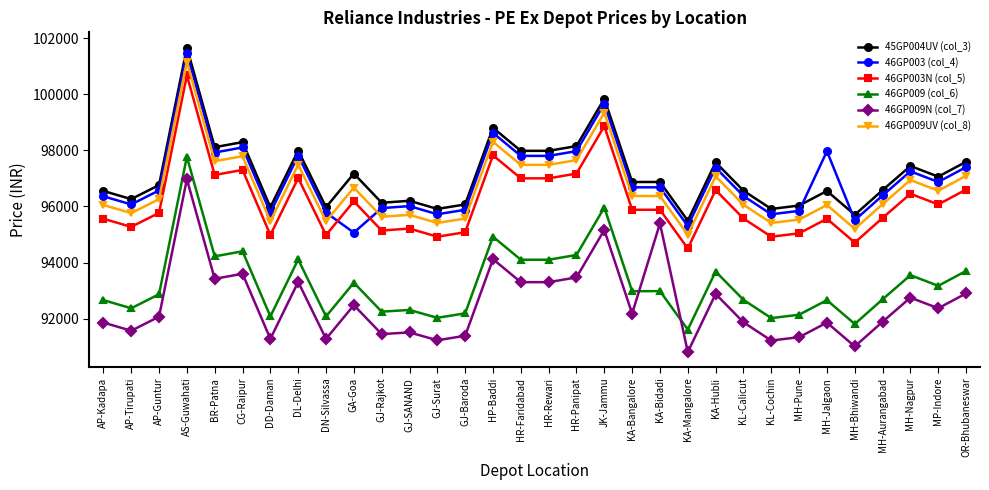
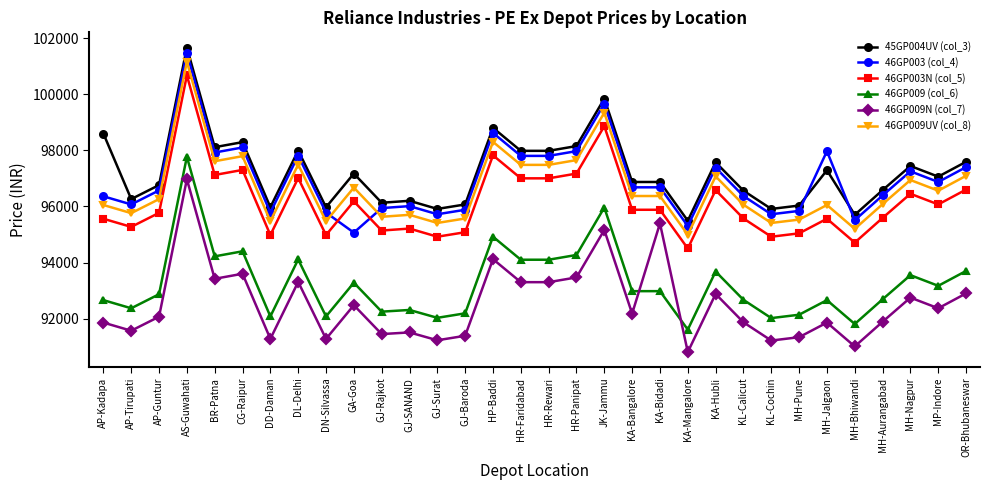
45GP004UV (col_3), AP-Kadapa: 96600 -> 98600
45GP004UV (col_3), MH-Jalgaon: 96600 -> 97300
